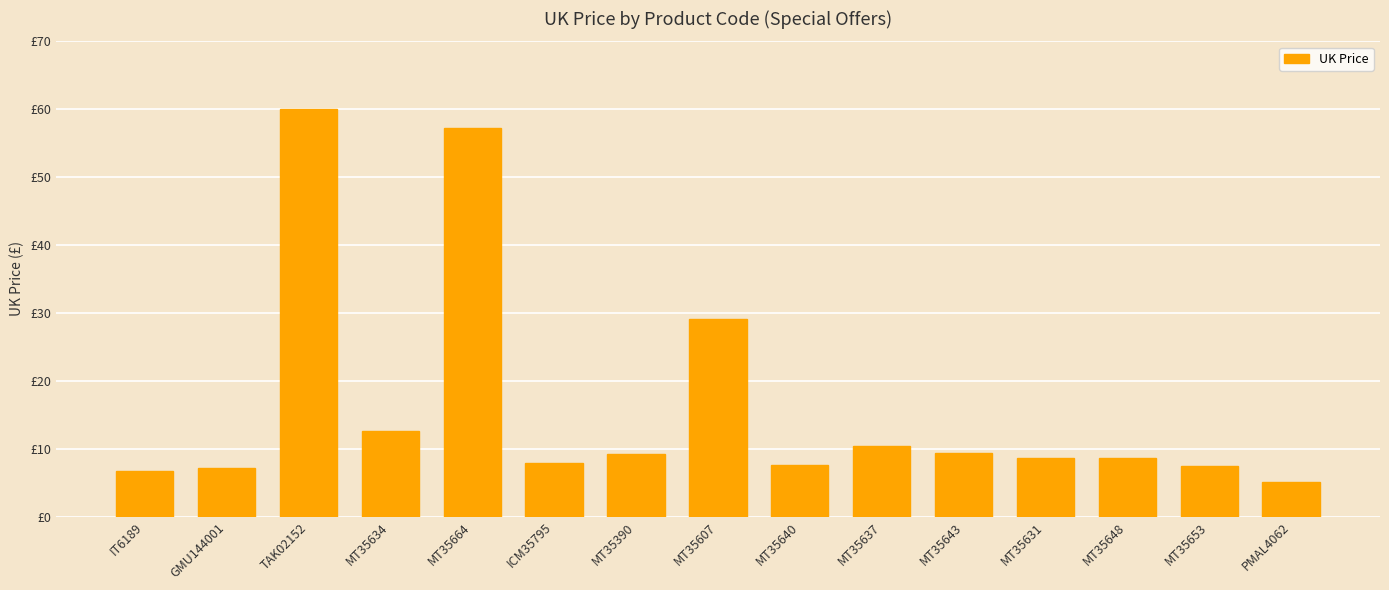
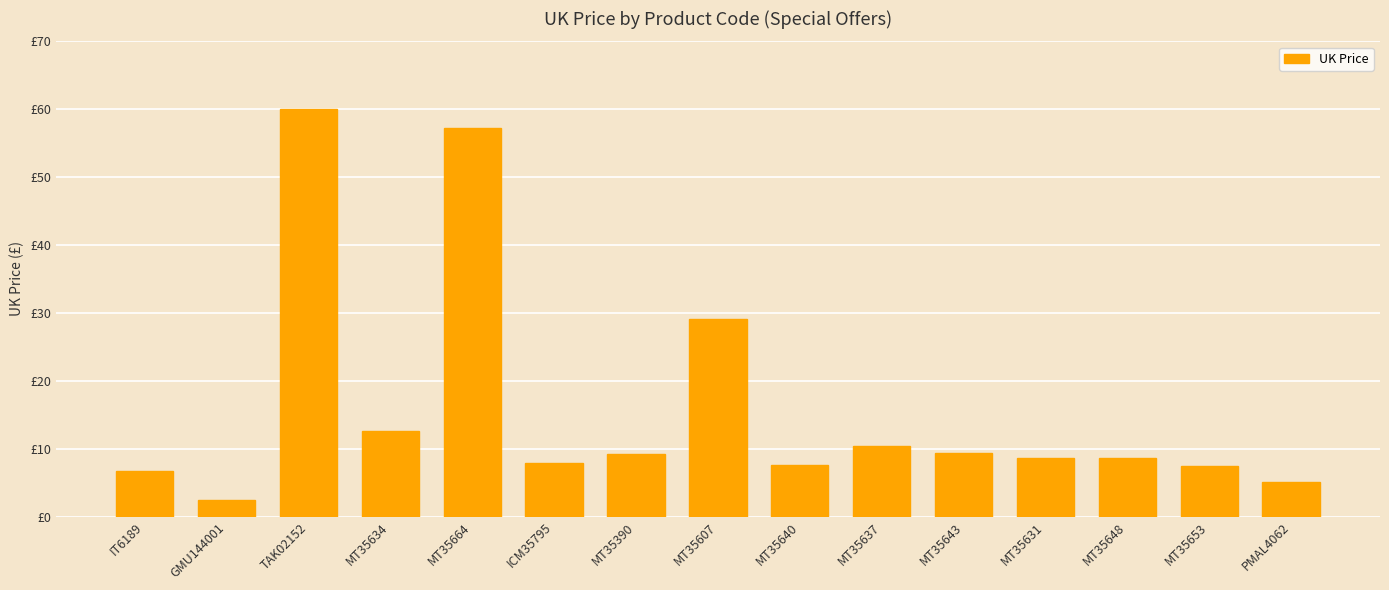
GMU144001: £7 -> £3
